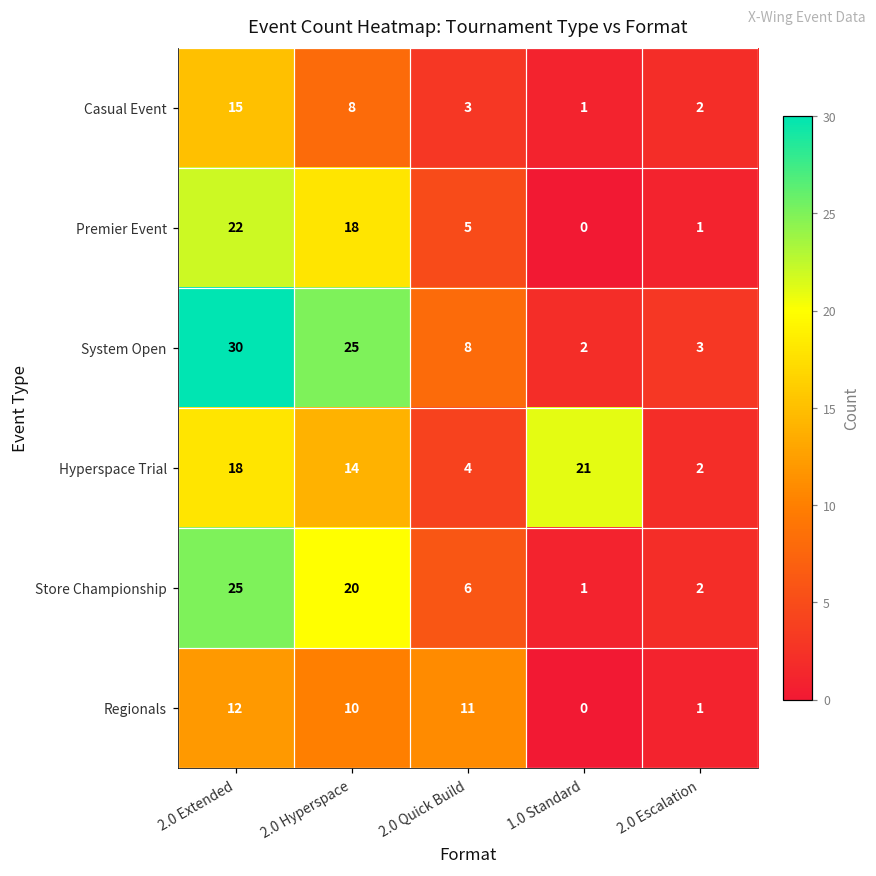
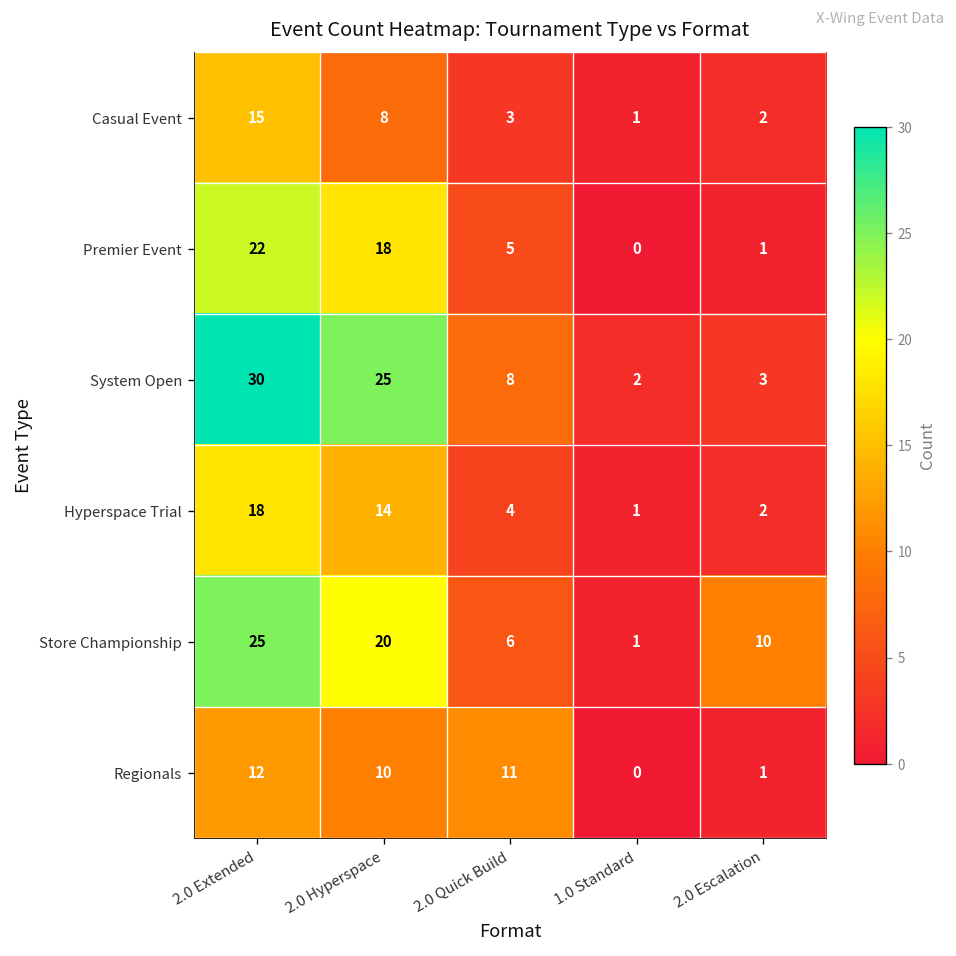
Hyperspace Trial, 1.0 Standard: 21 -> 1
Store Championship, 2.0 Escalation: 2 -> 10
